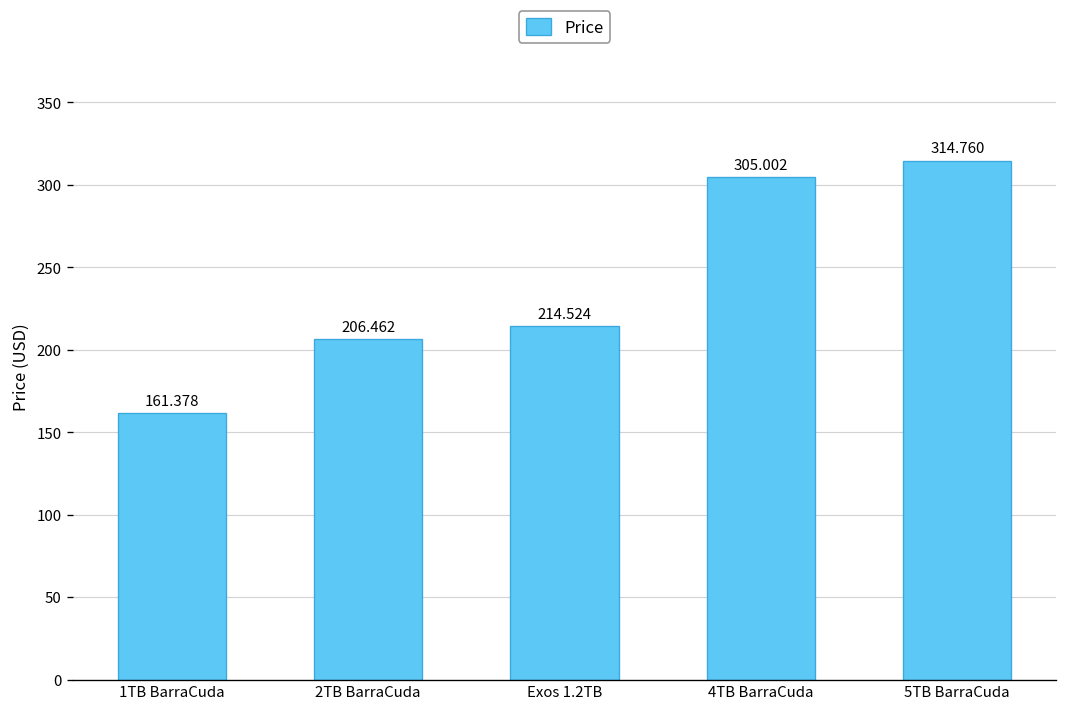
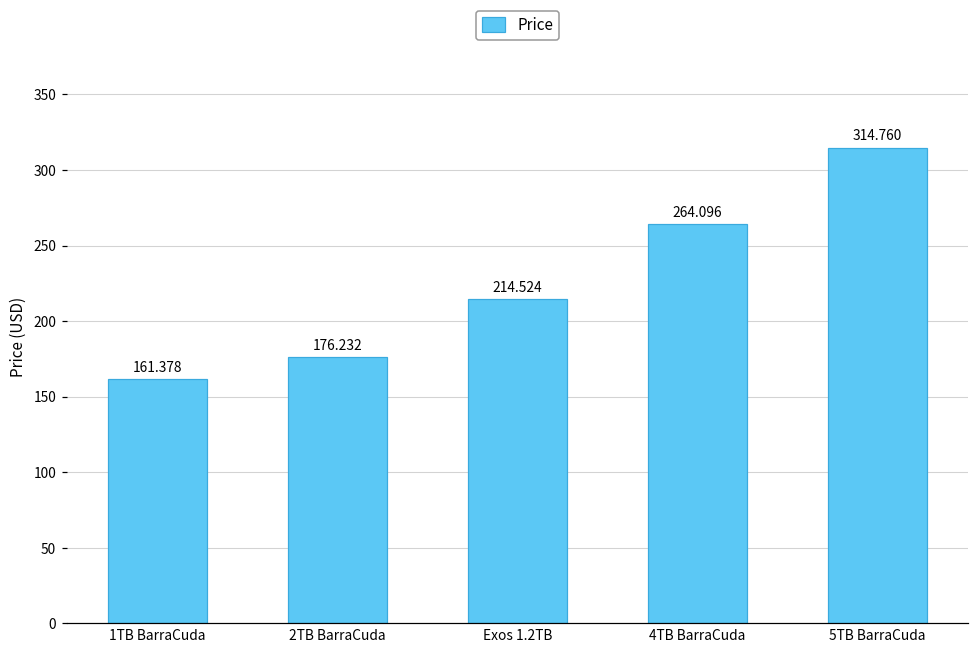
2TB BarraCuda: 206.462 -> 176.232
4TB BarraCuda: 305.002 -> 264.096
